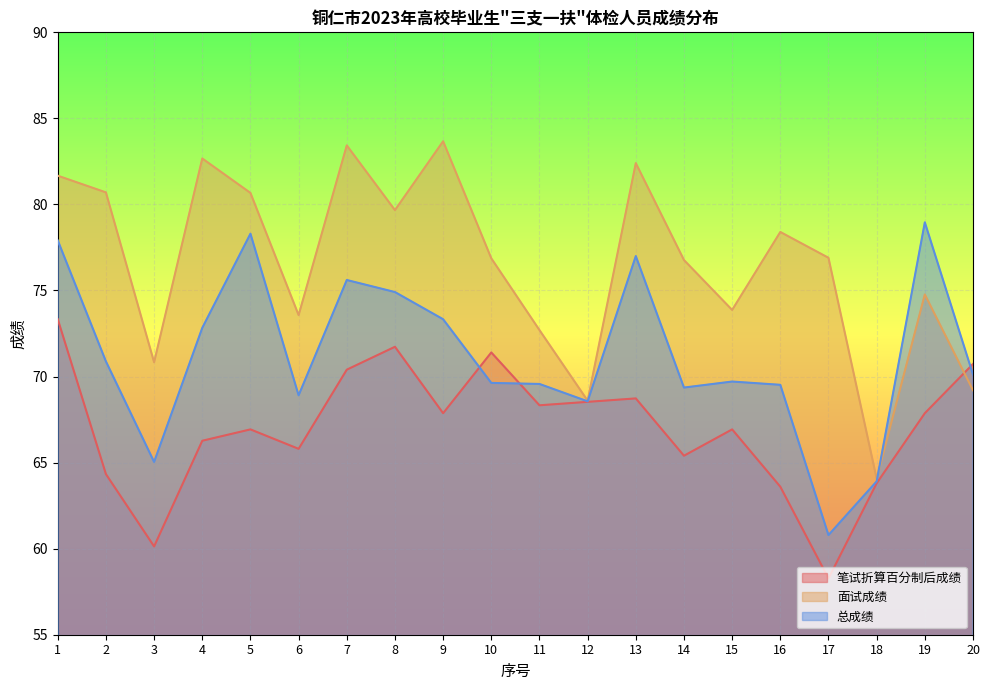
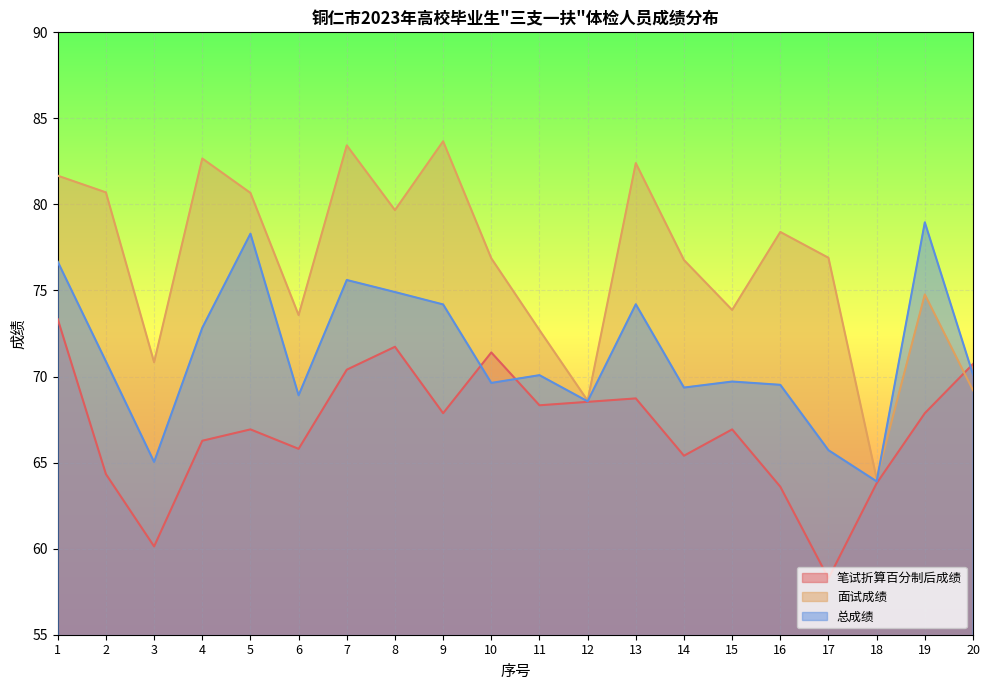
总成绩, 1: 77.9 -> 76.7
总成绩, 9: 73.3 -> 74.2
总成绩, 11: 69.6 -> 70.1
总成绩, 13: 77.0 -> 74.2
总成绩, 17: 60.8 -> 65.7
